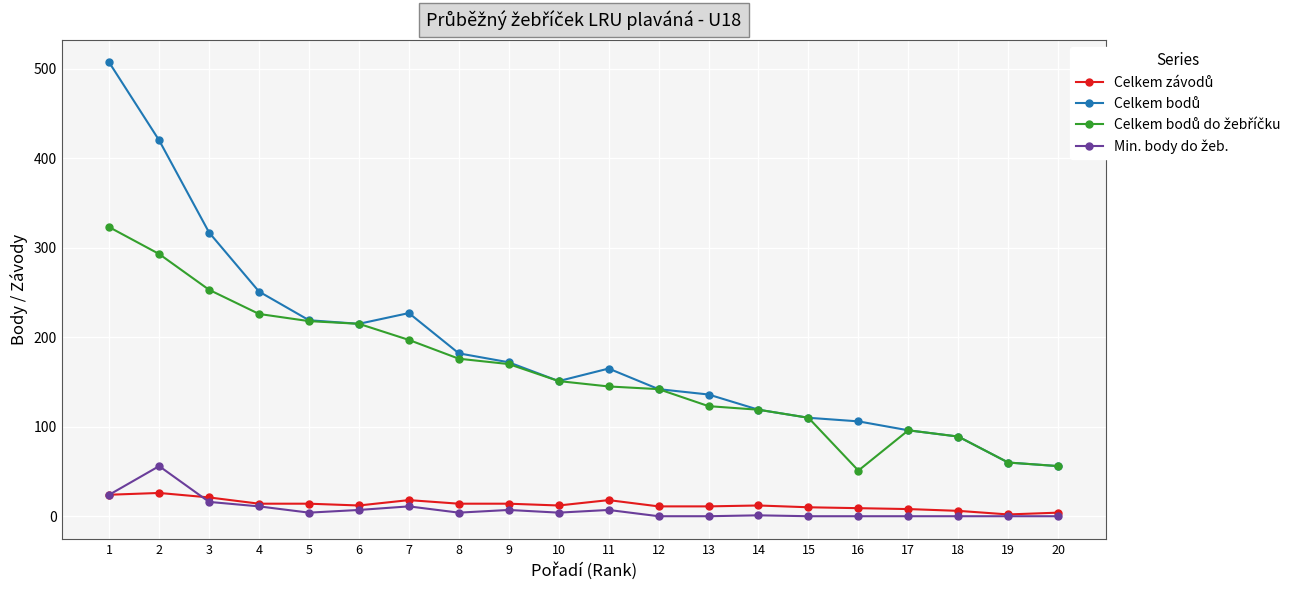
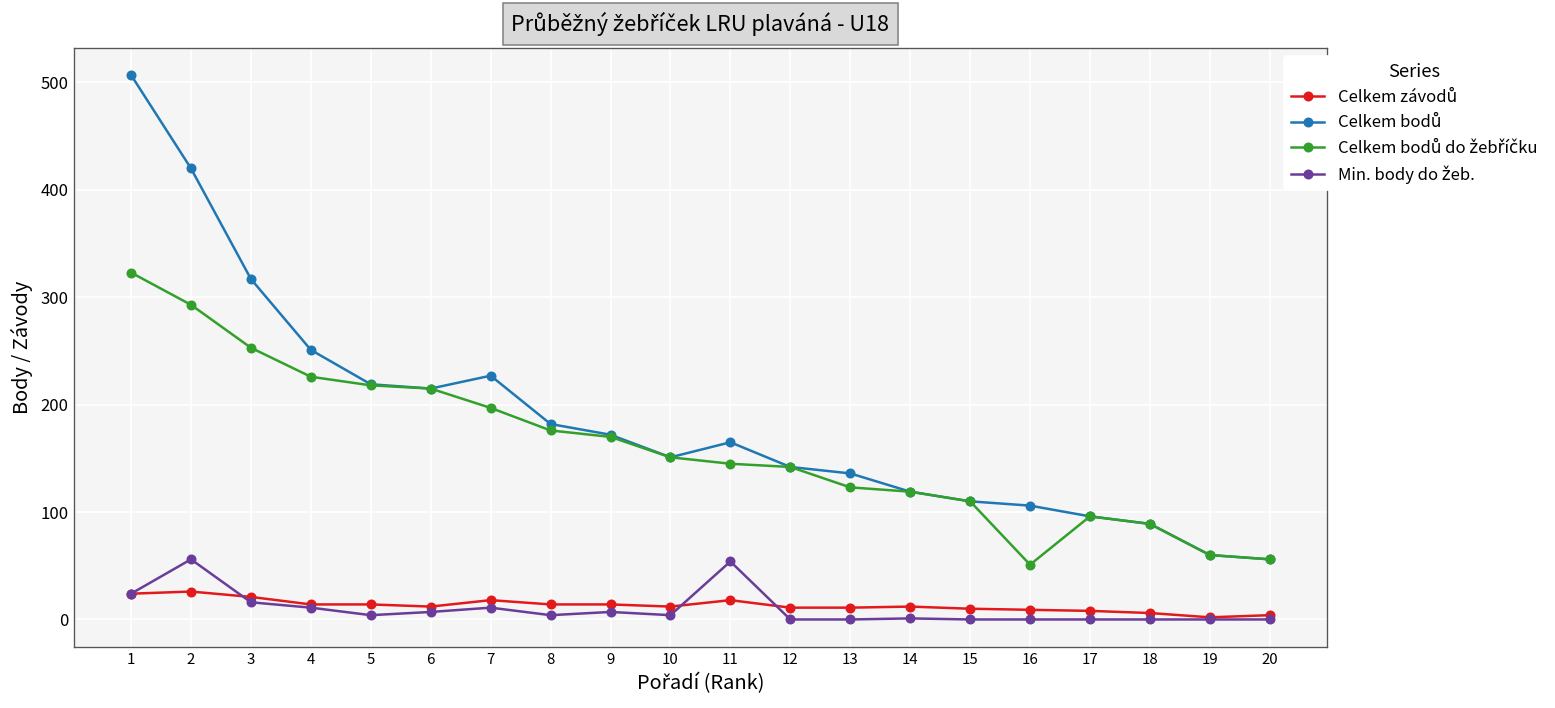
Min. body do žeb., 11: 10 -> 50
